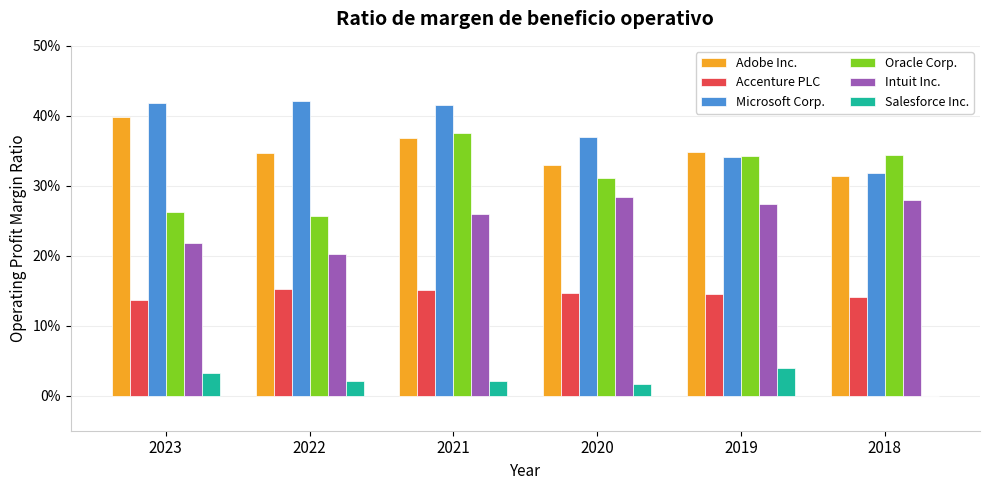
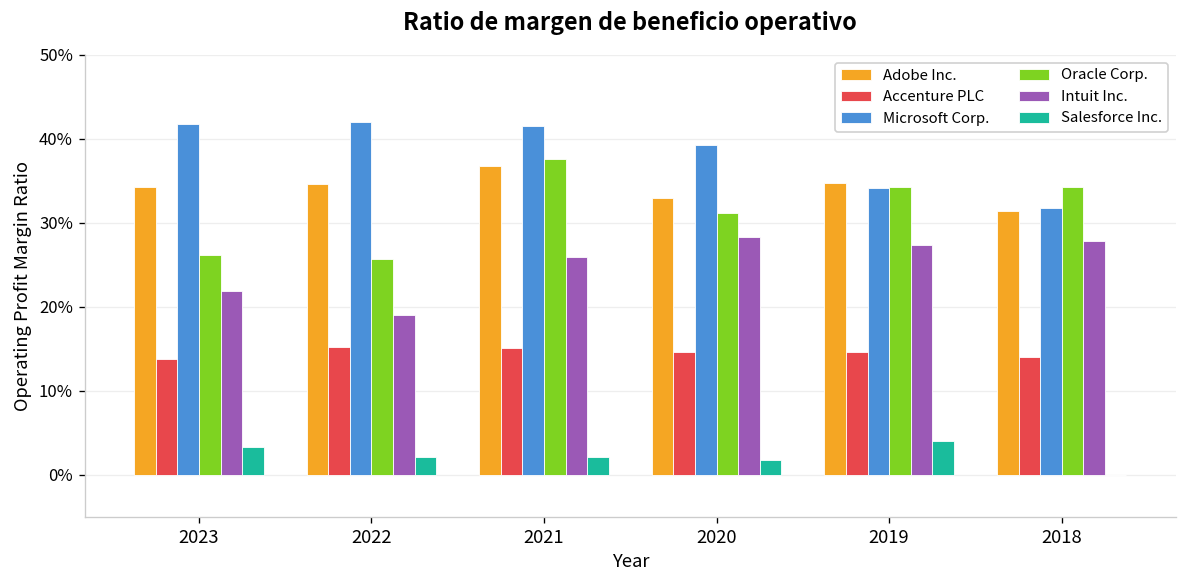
Adobe Inc., 2023: 40% -> 34%
Intuit Inc., 2022: 20% -> 19%
Microsoft Corp., 2020: 37% -> 39%
